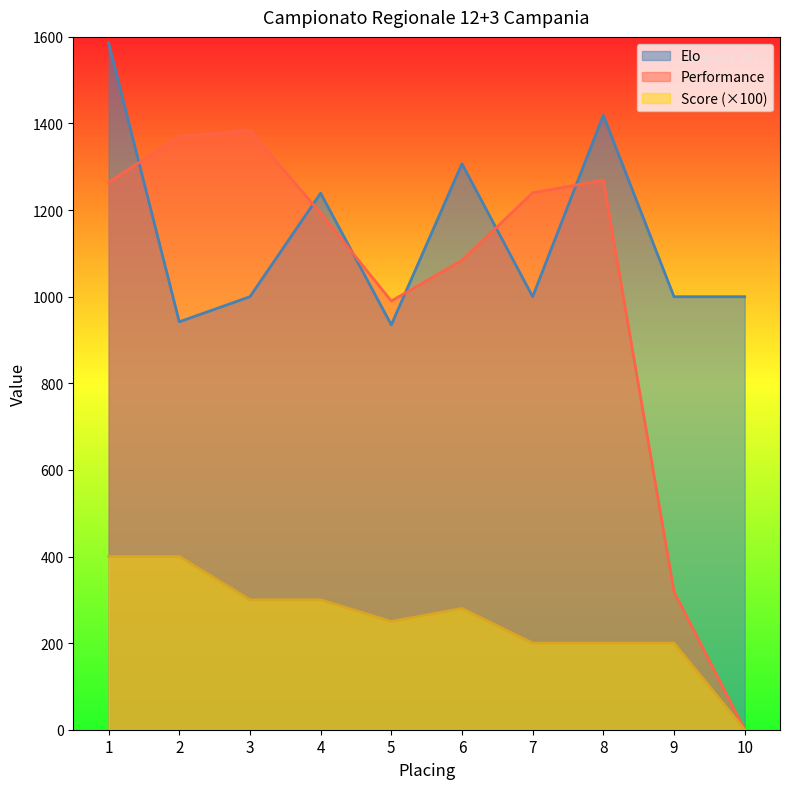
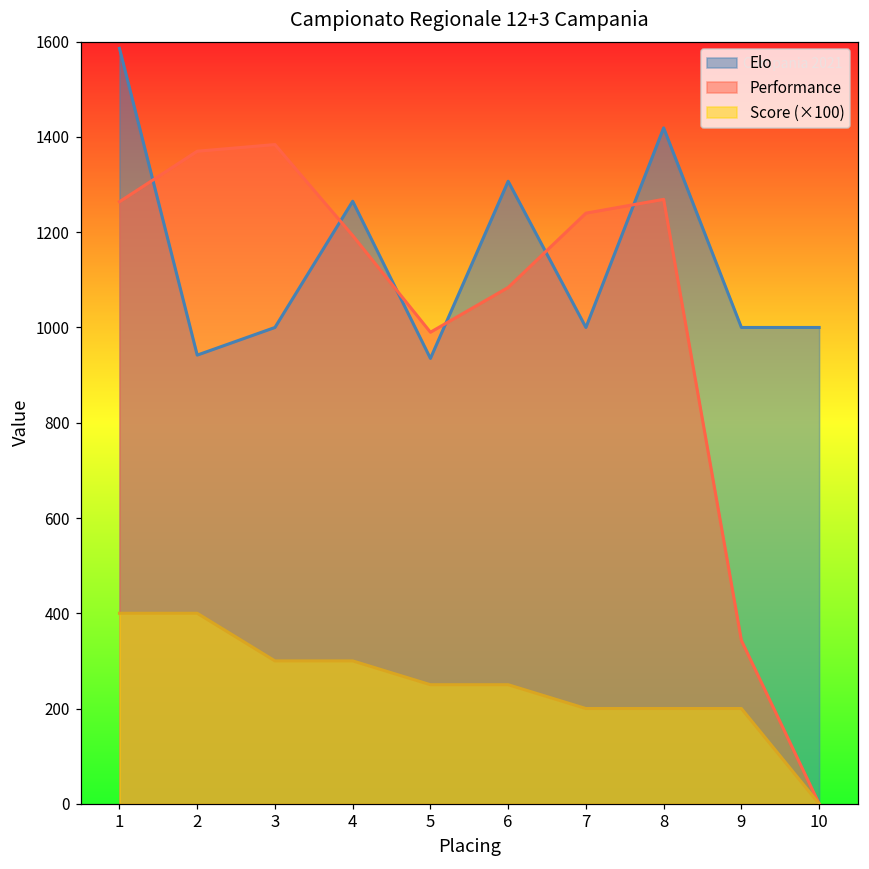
Elo, 4: 1240 -> 1270
Score (×100), 6: 280 -> 250
Performance, 9: 320 -> 340
